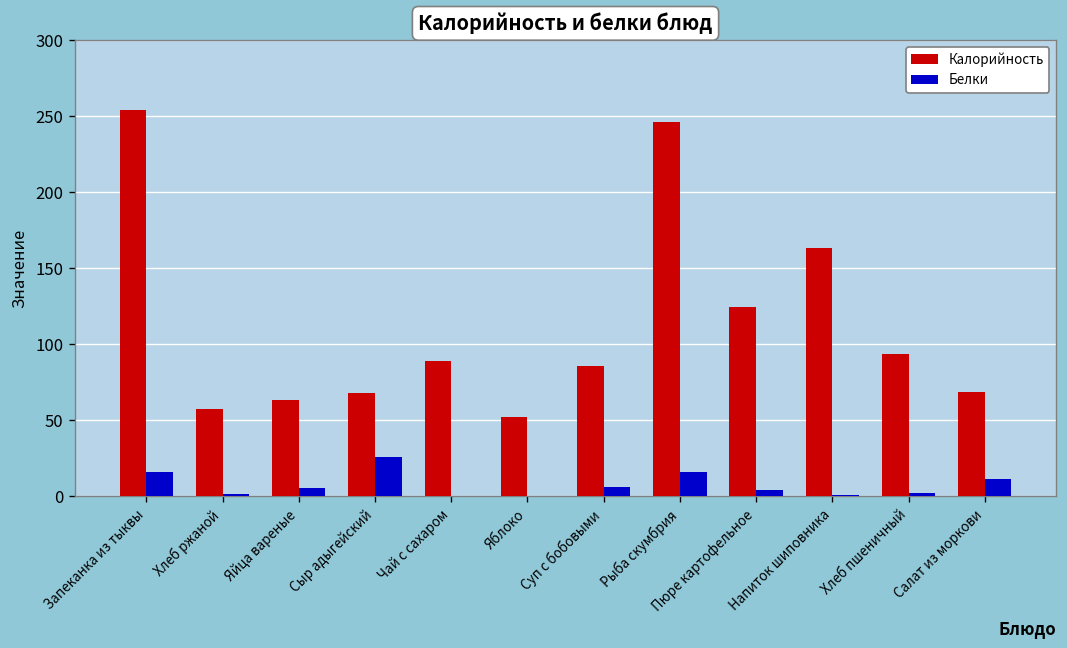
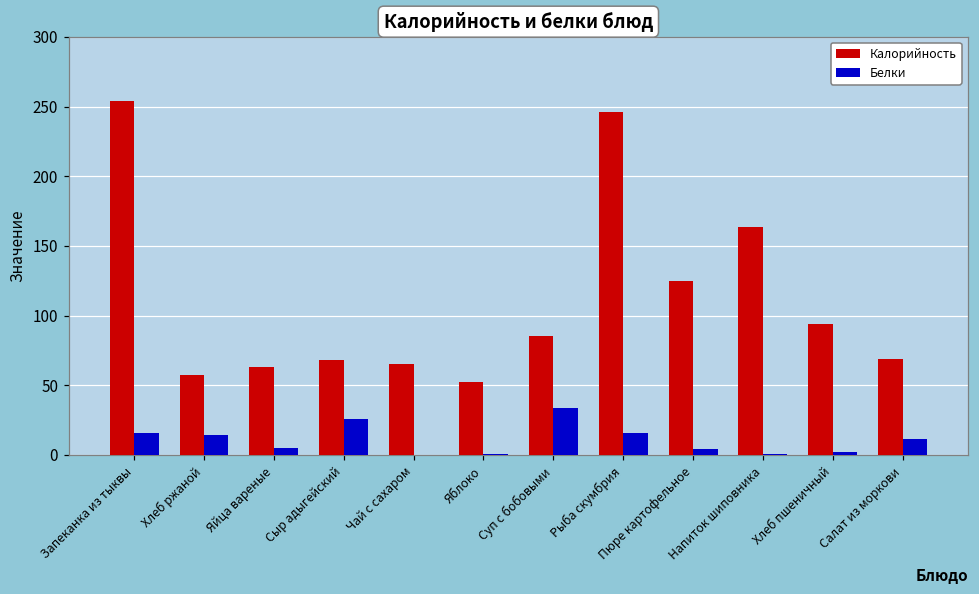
Белки, Хлеб ржаной: 2 -> 14
Калорийность, Чай с сахаром: 89 -> 65
Белки, Суп с бобовыми: 6 -> 34
